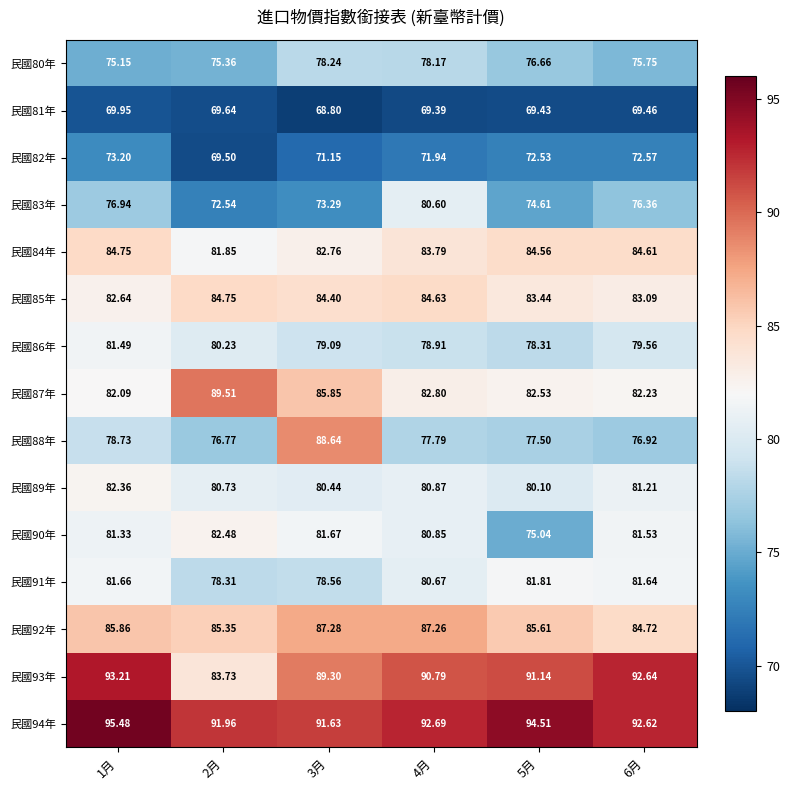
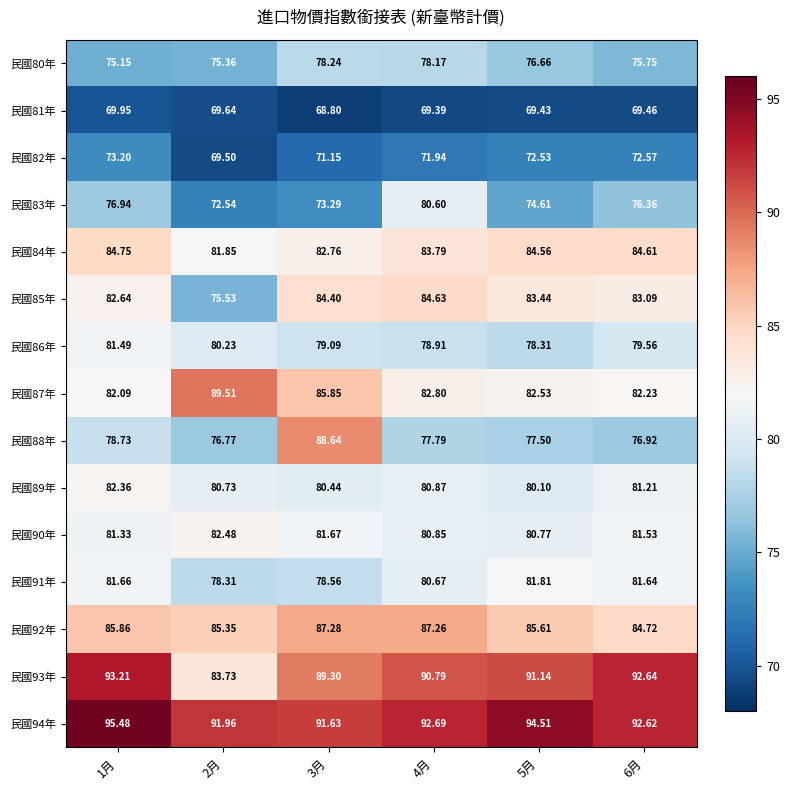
民國85年, 2月: 84.75 -> 75.53
民國90年, 5月: 75.04 -> 80.77
